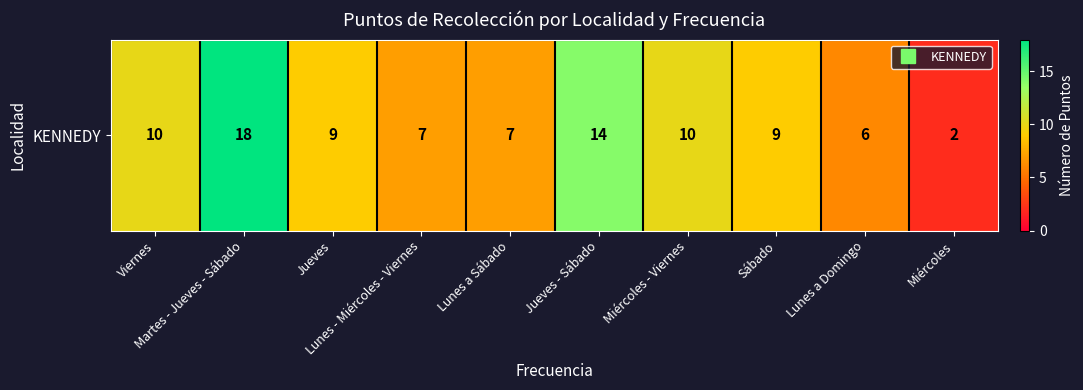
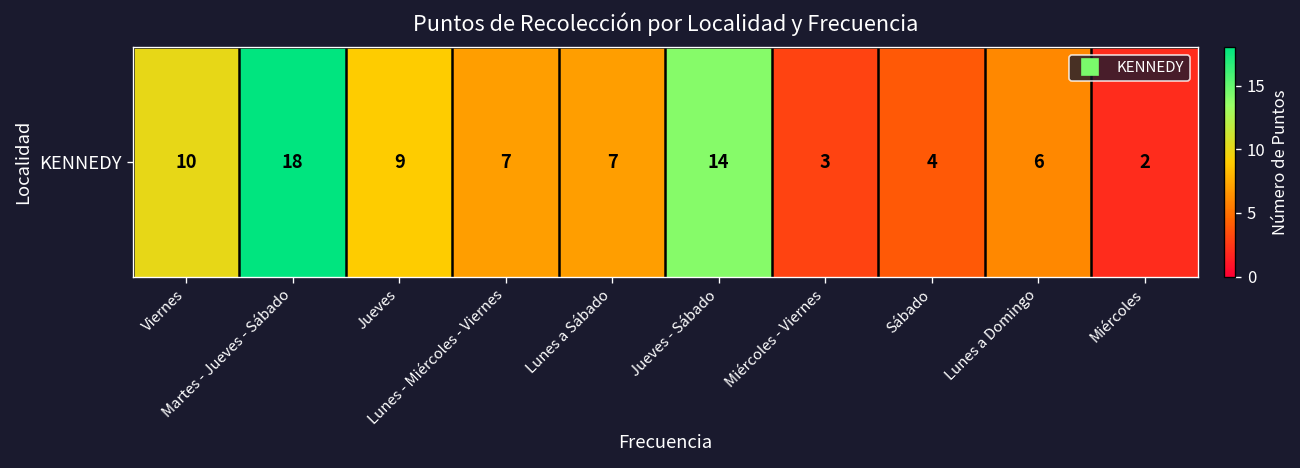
KENNEDY, Miércoles - Viernes: 10 -> 3
KENNEDY, Sábado: 9 -> 4
